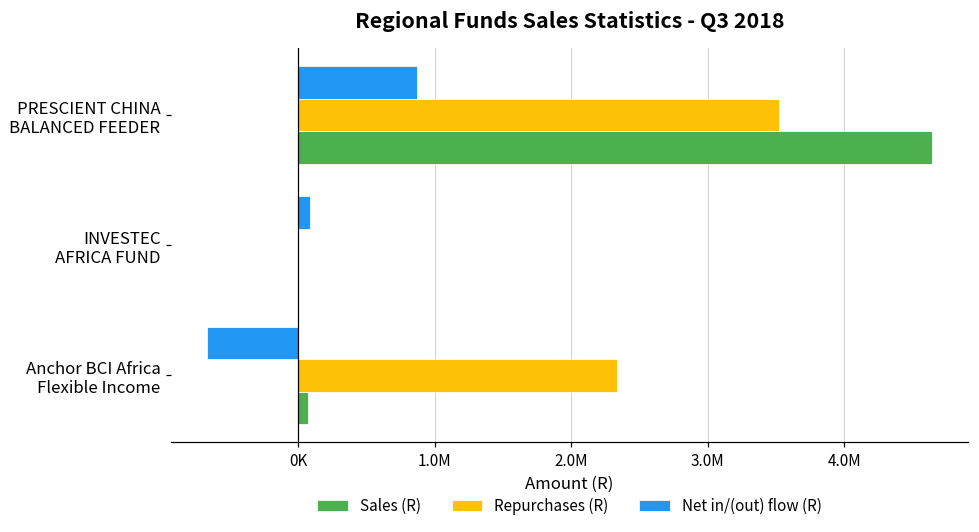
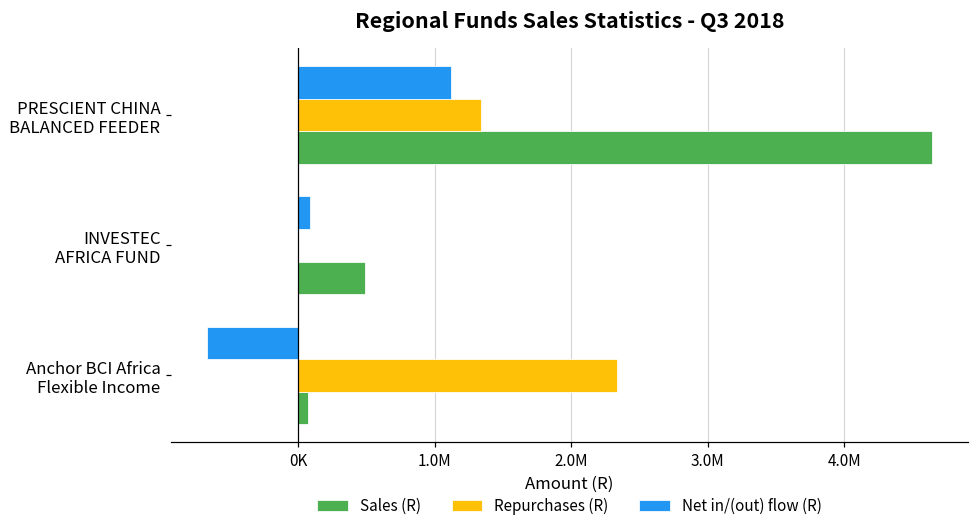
Net in/(out) flow (R), PRESCIENT CHINA BALANCED FEEDER: 870000 -> 1120000
Repurchases (R), PRESCIENT CHINA BALANCED FEEDER: 3520000 -> 1340000
Sales (R), INVESTEC AFRICA FUND: 0 -> 490000
